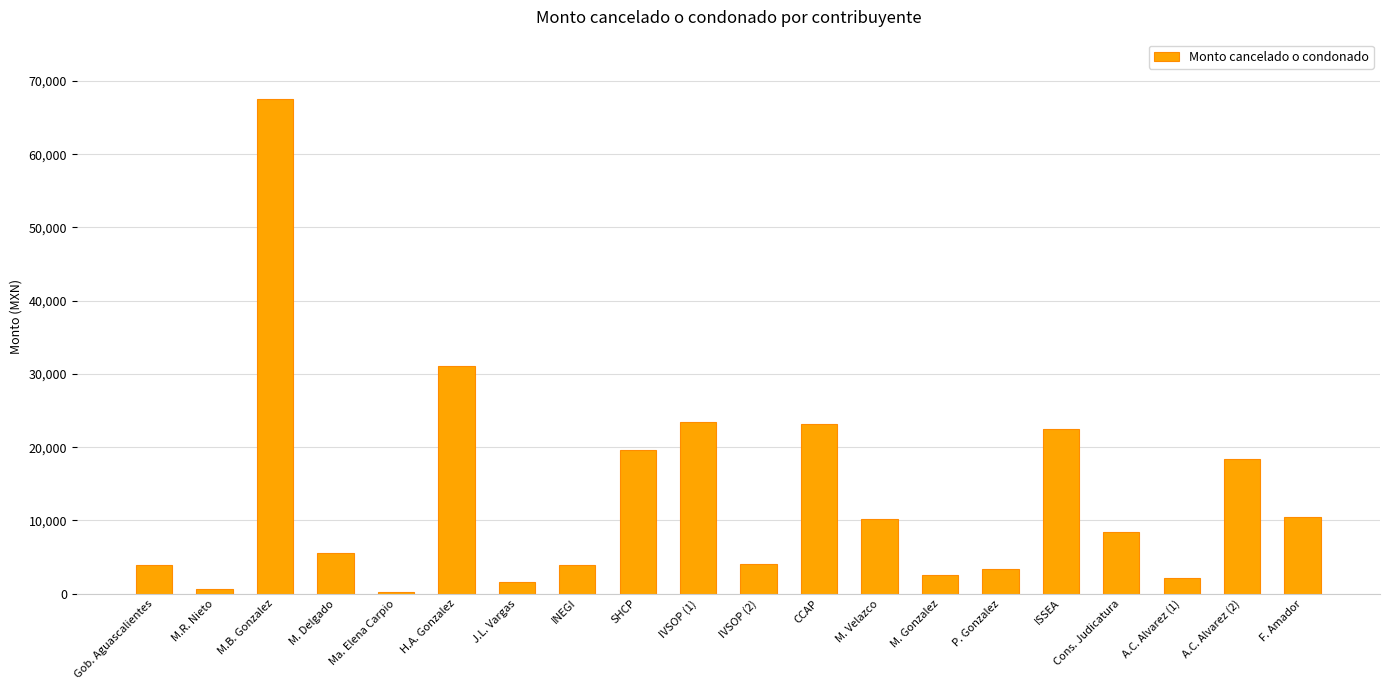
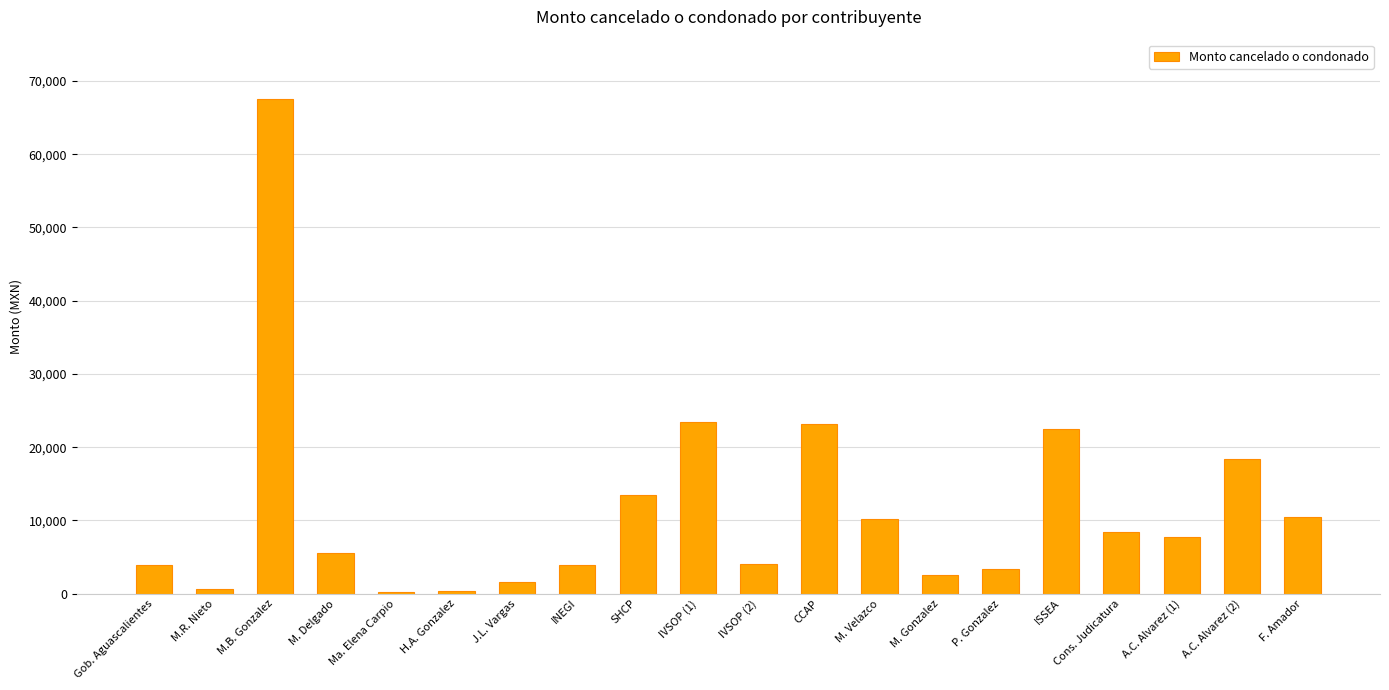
H.A. Gonzalez: 31,000 -> 0
SHCP: 20,000 -> 13,000
A.C. Alvarez (1): 2,000 -> 8,000
